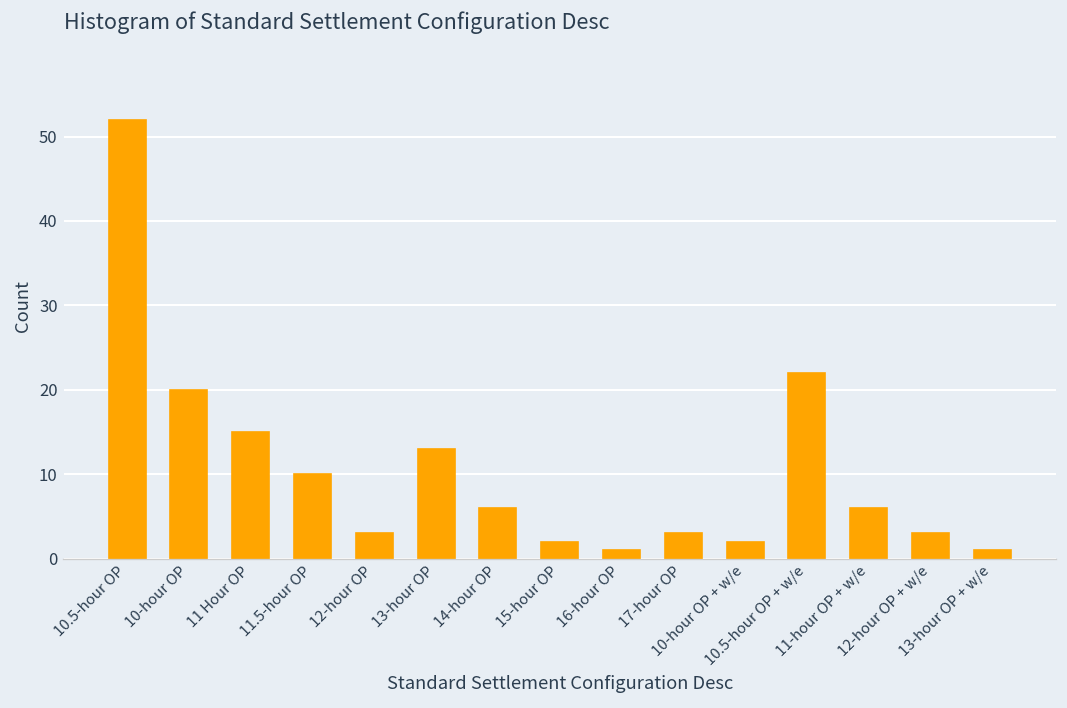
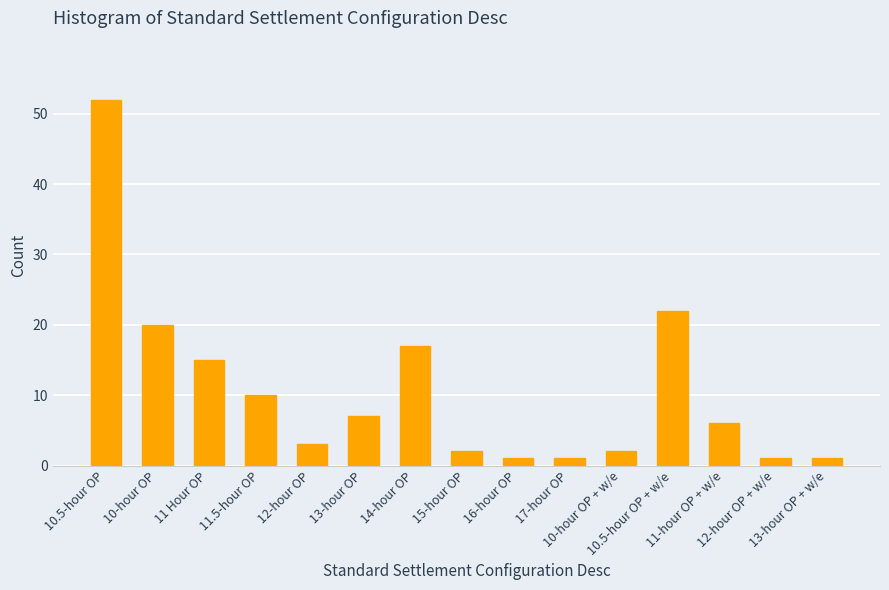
13-hour OP: 13 -> 7
14-hour OP: 6 -> 17
17-hour OP: 3 -> 1
12-hour OP + w/e: 3 -> 1
